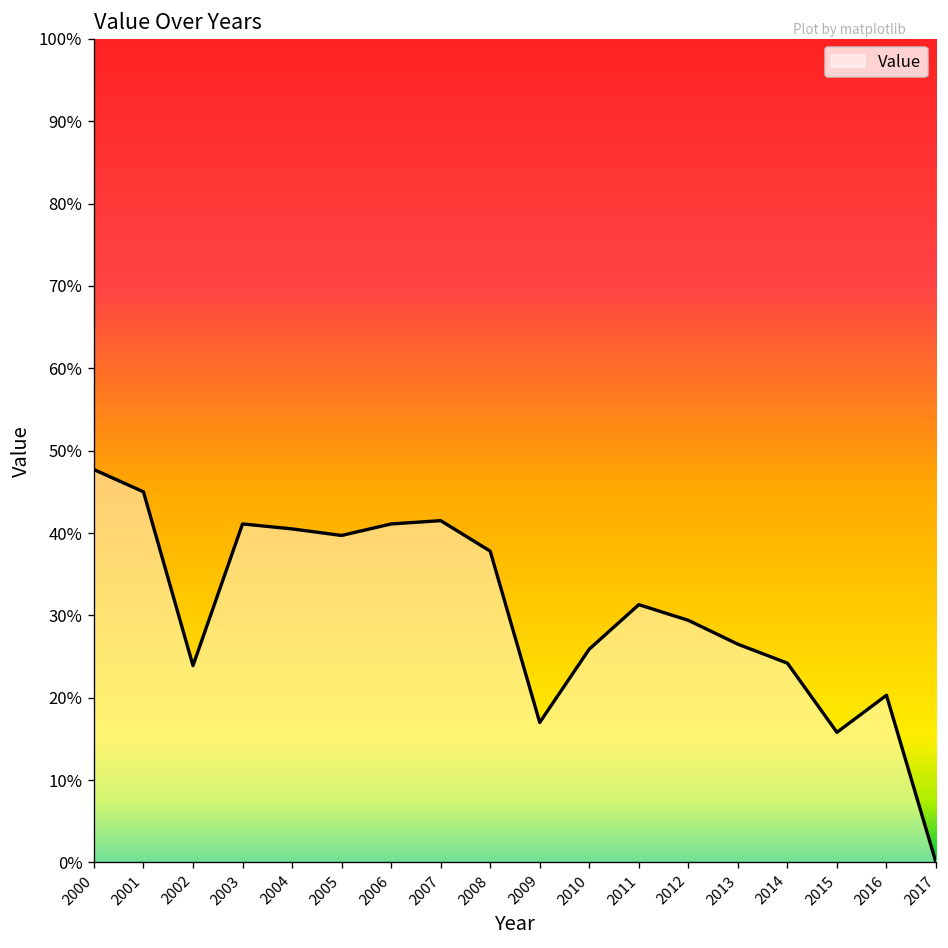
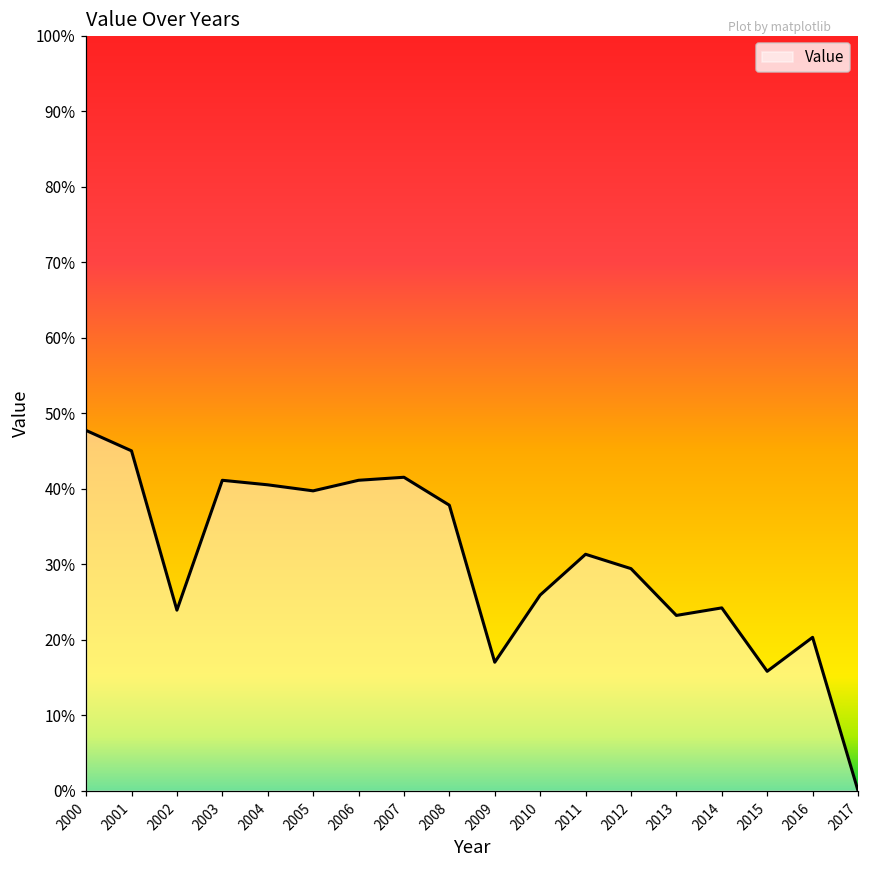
2013: 27% -> 23%
